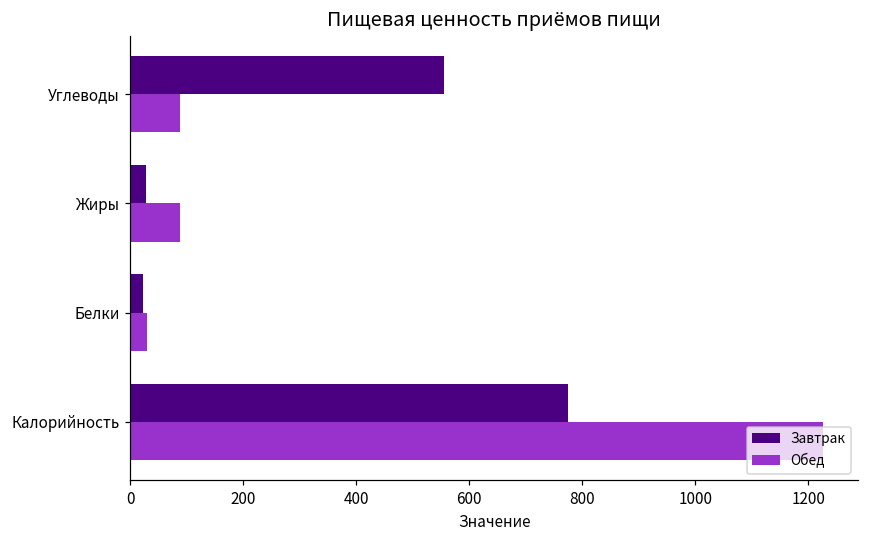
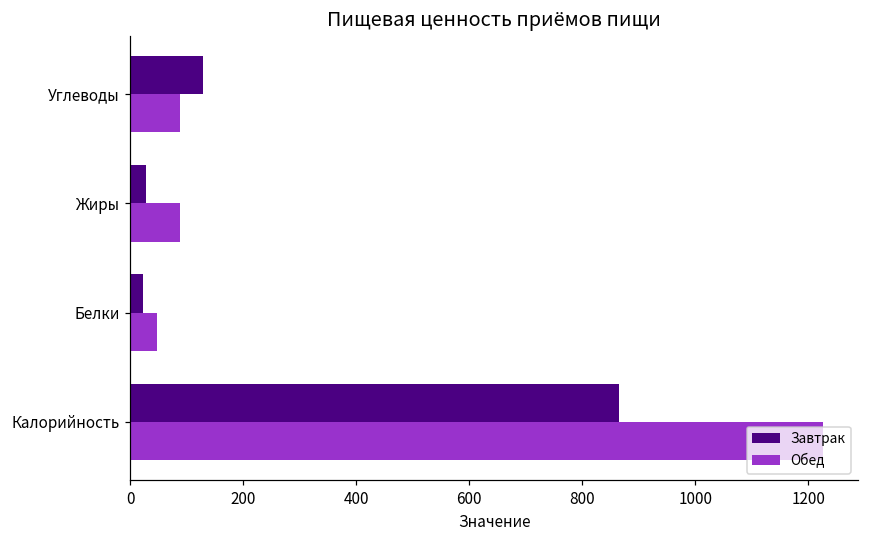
Завтрак, Углеводы: 560 -> 130
Обед, Белки: 30 -> 50
Завтрак, Калорийность: 780 -> 870
